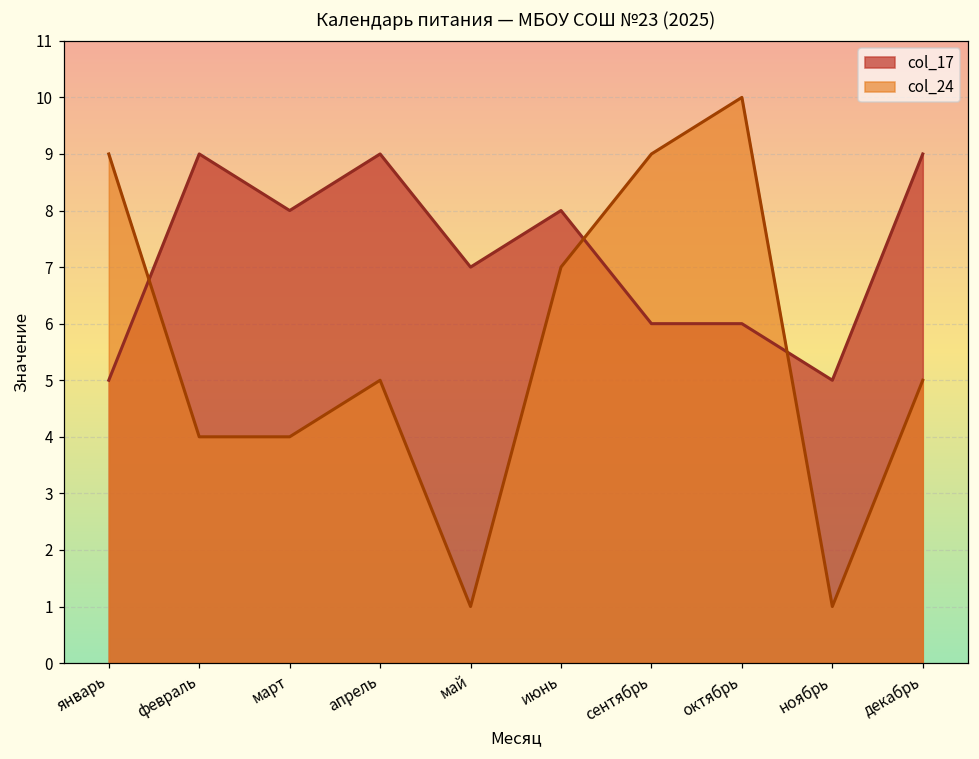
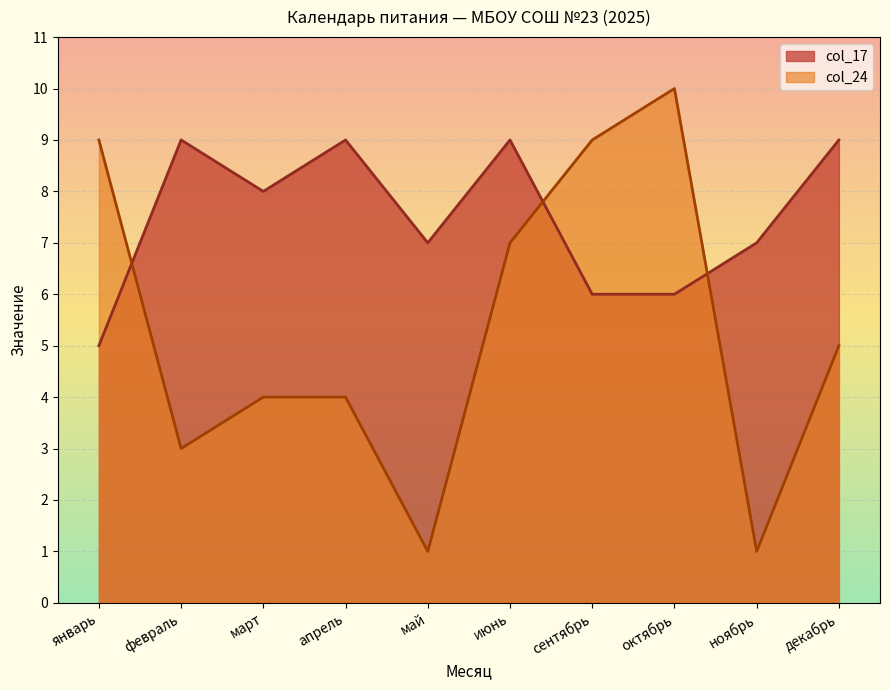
col_24, февраль: 4 -> 3
col_24, апрель: 5 -> 4
col_17, июнь: 8 -> 9
col_17, ноябрь: 5 -> 7
